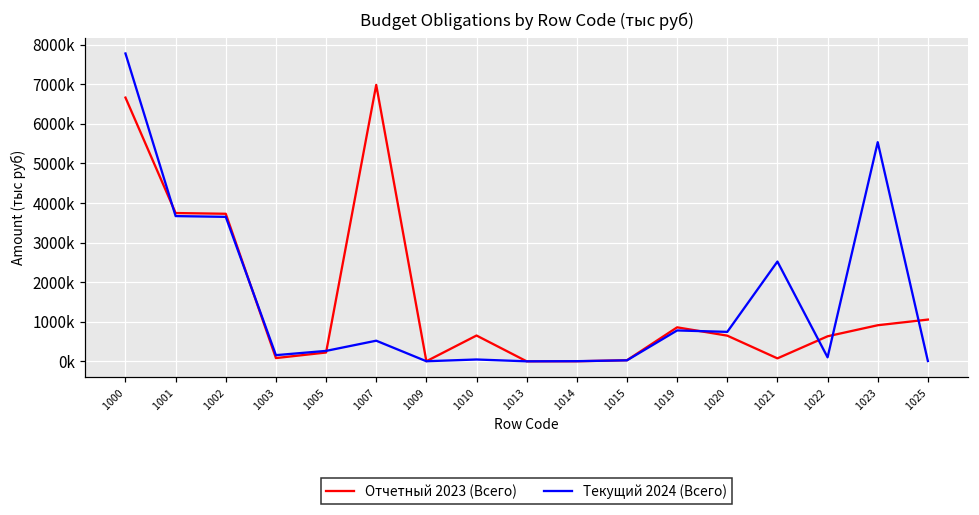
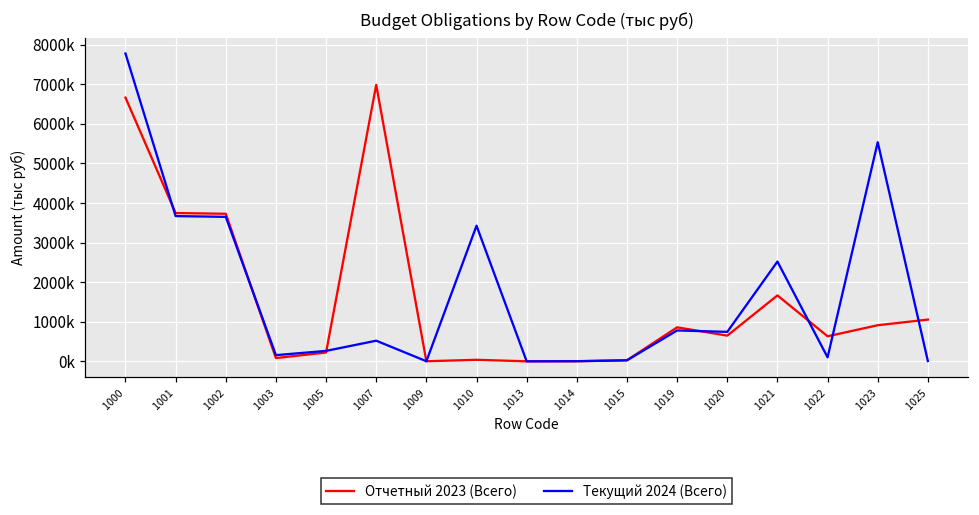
Отчетный 2023 (Всего), 1010: 700000 -> 0
Текущий 2024 (Всего), 1010: 0 -> 3400000
Отчетный 2023 (Всего), 1021: 100000 -> 1700000
